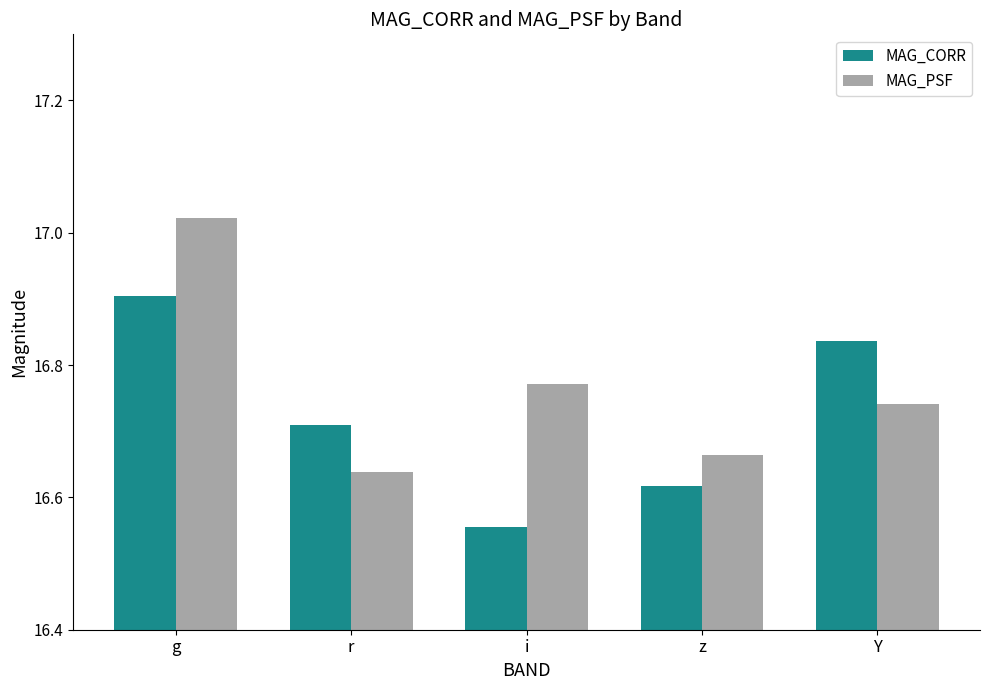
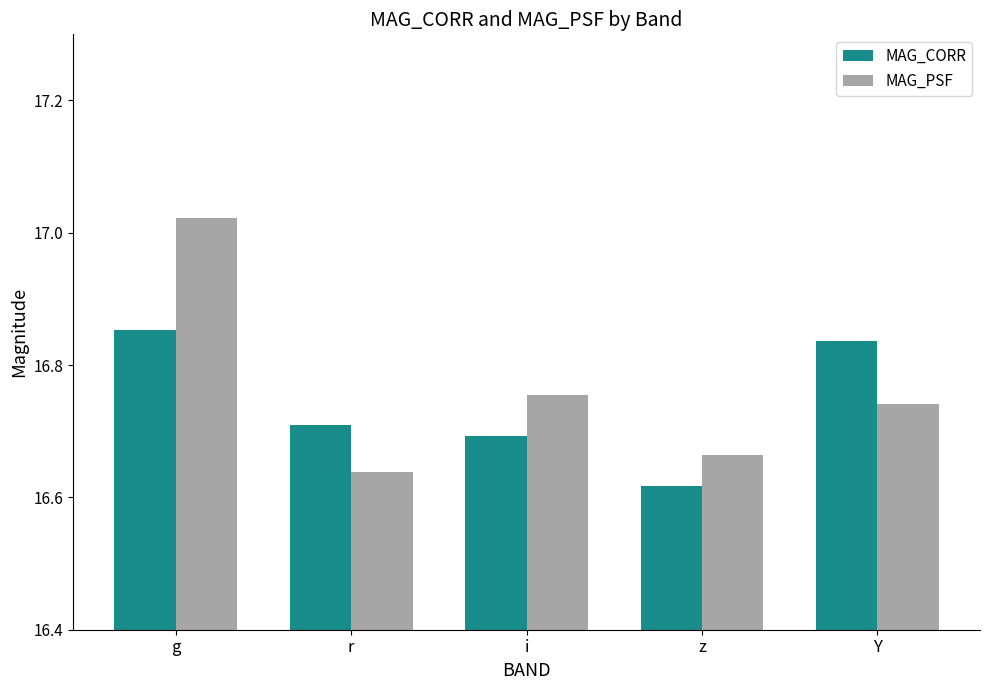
MAG_CORR, g: 16.90 -> 16.85
MAG_CORR, i: 16.56 -> 16.69
MAG_PSF, i: 16.77 -> 16.75
